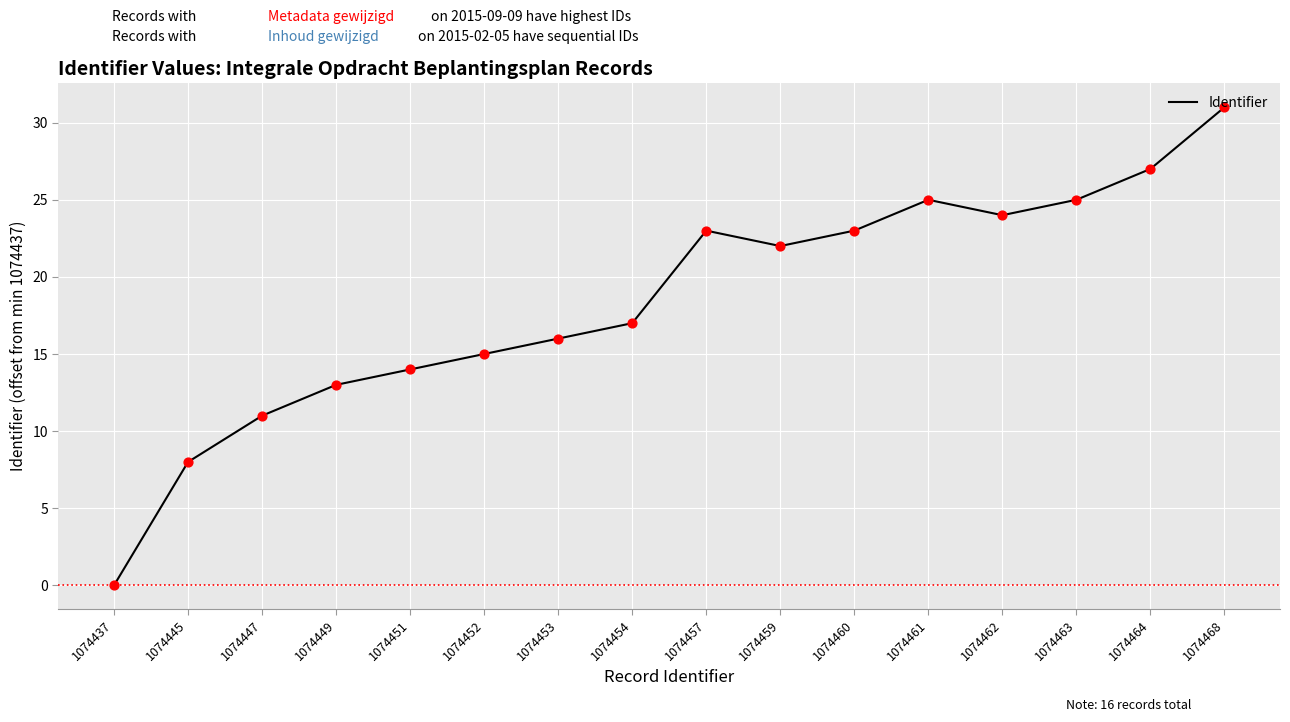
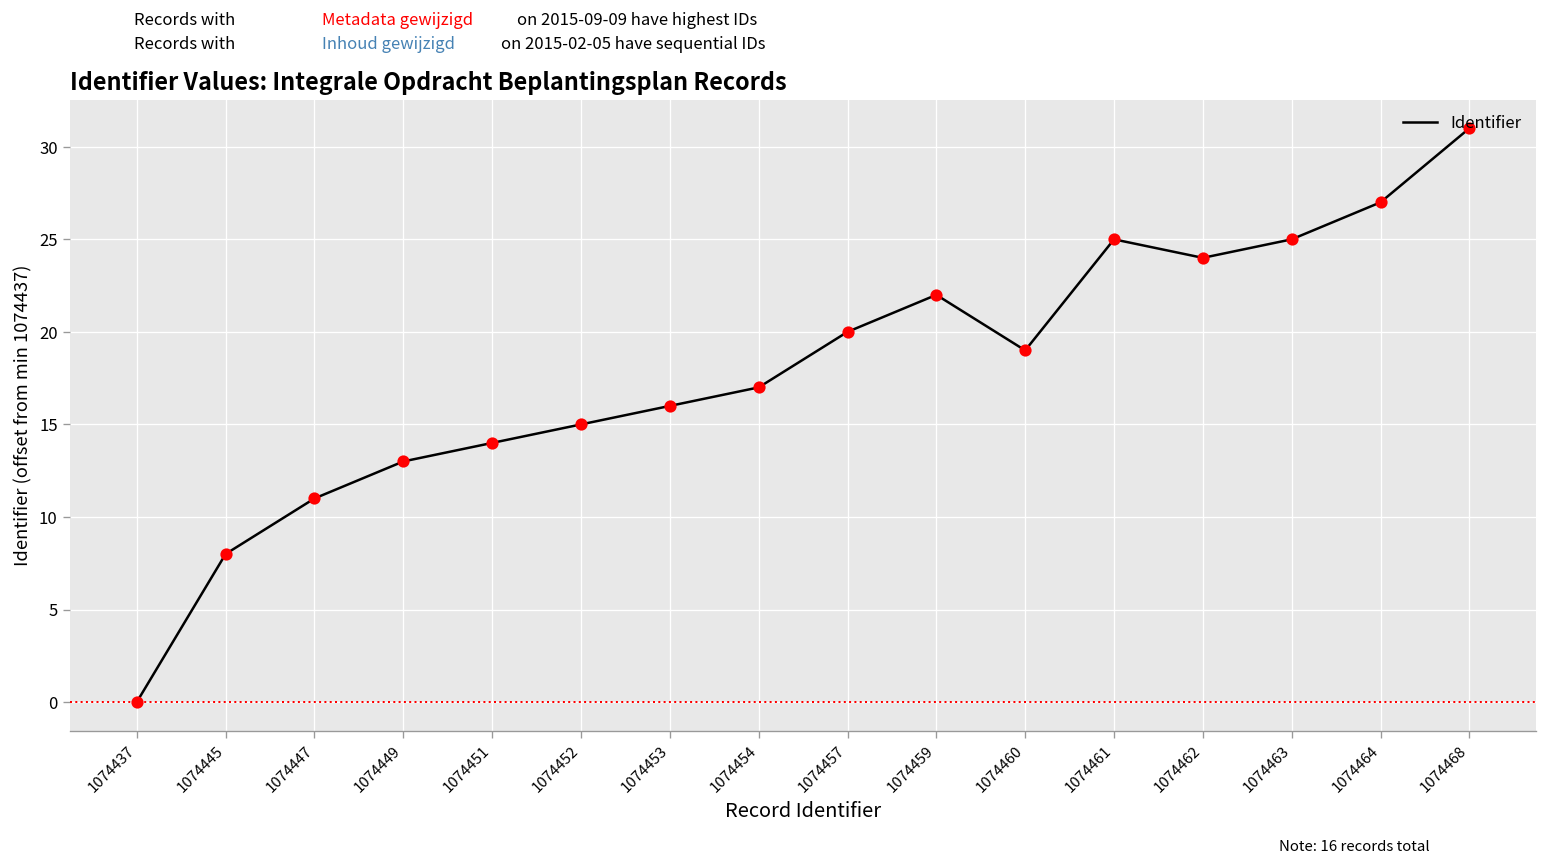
1074457: 23.0 -> 20.0
1074460: 23.0 -> 19.0
